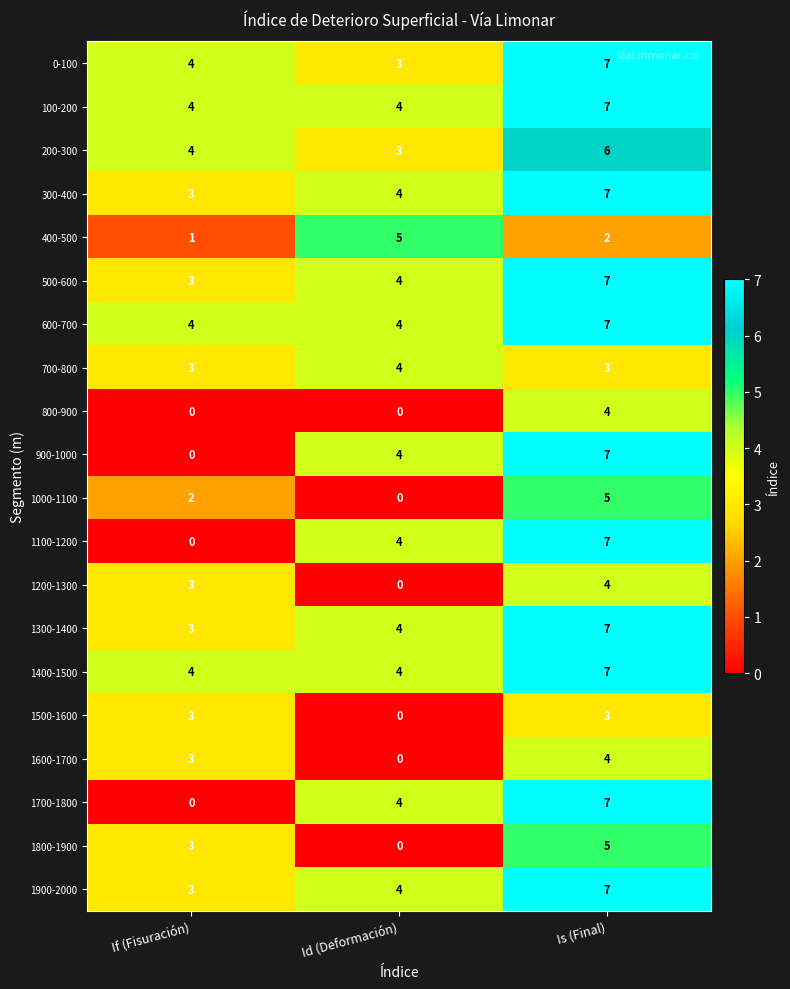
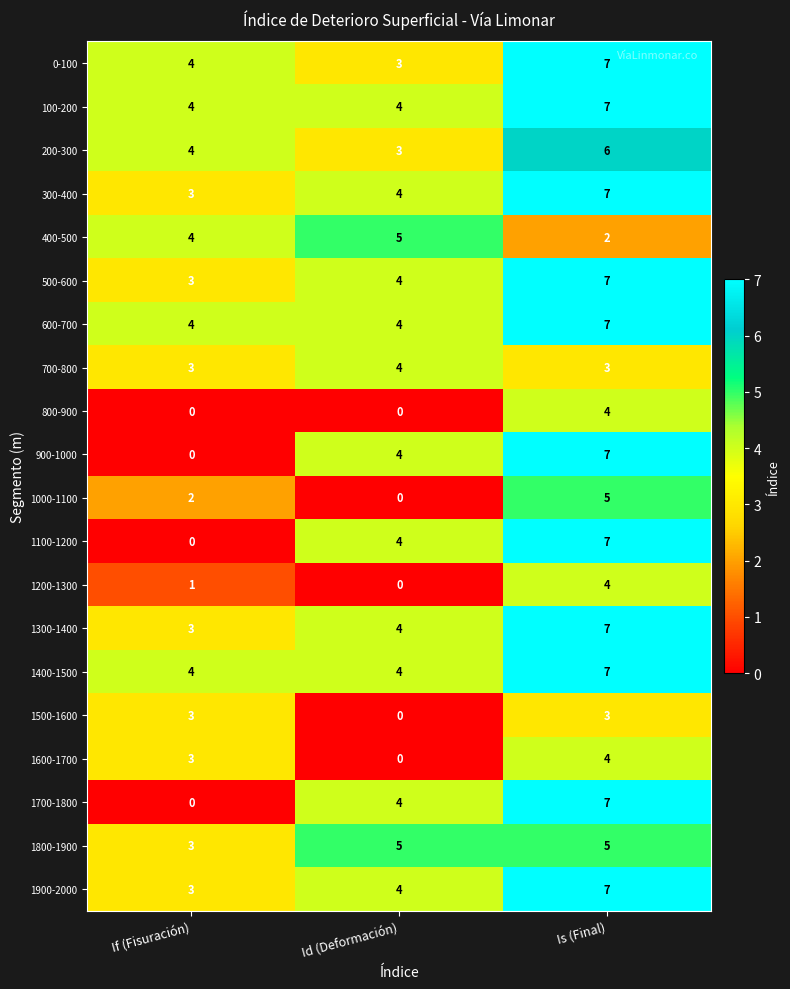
400-500, If (Fisuración): 1 -> 4
1200-1300, If (Fisuración): 3 -> 1
1800-1900, Id (Deformación): 0 -> 5
